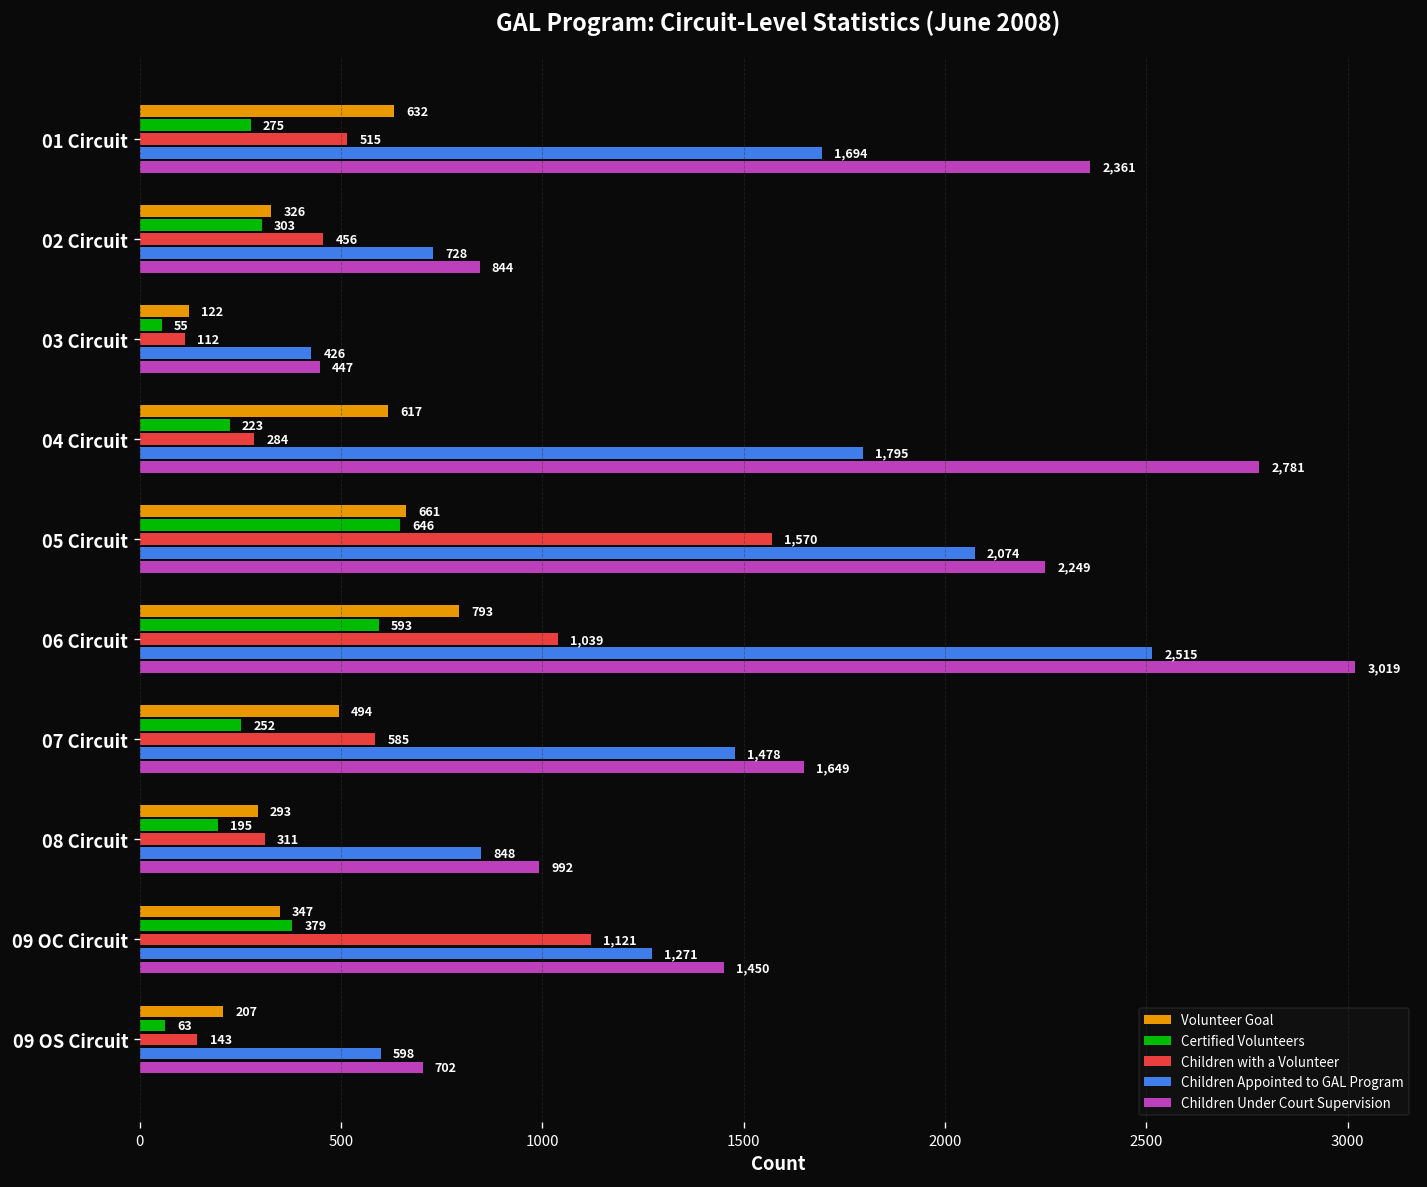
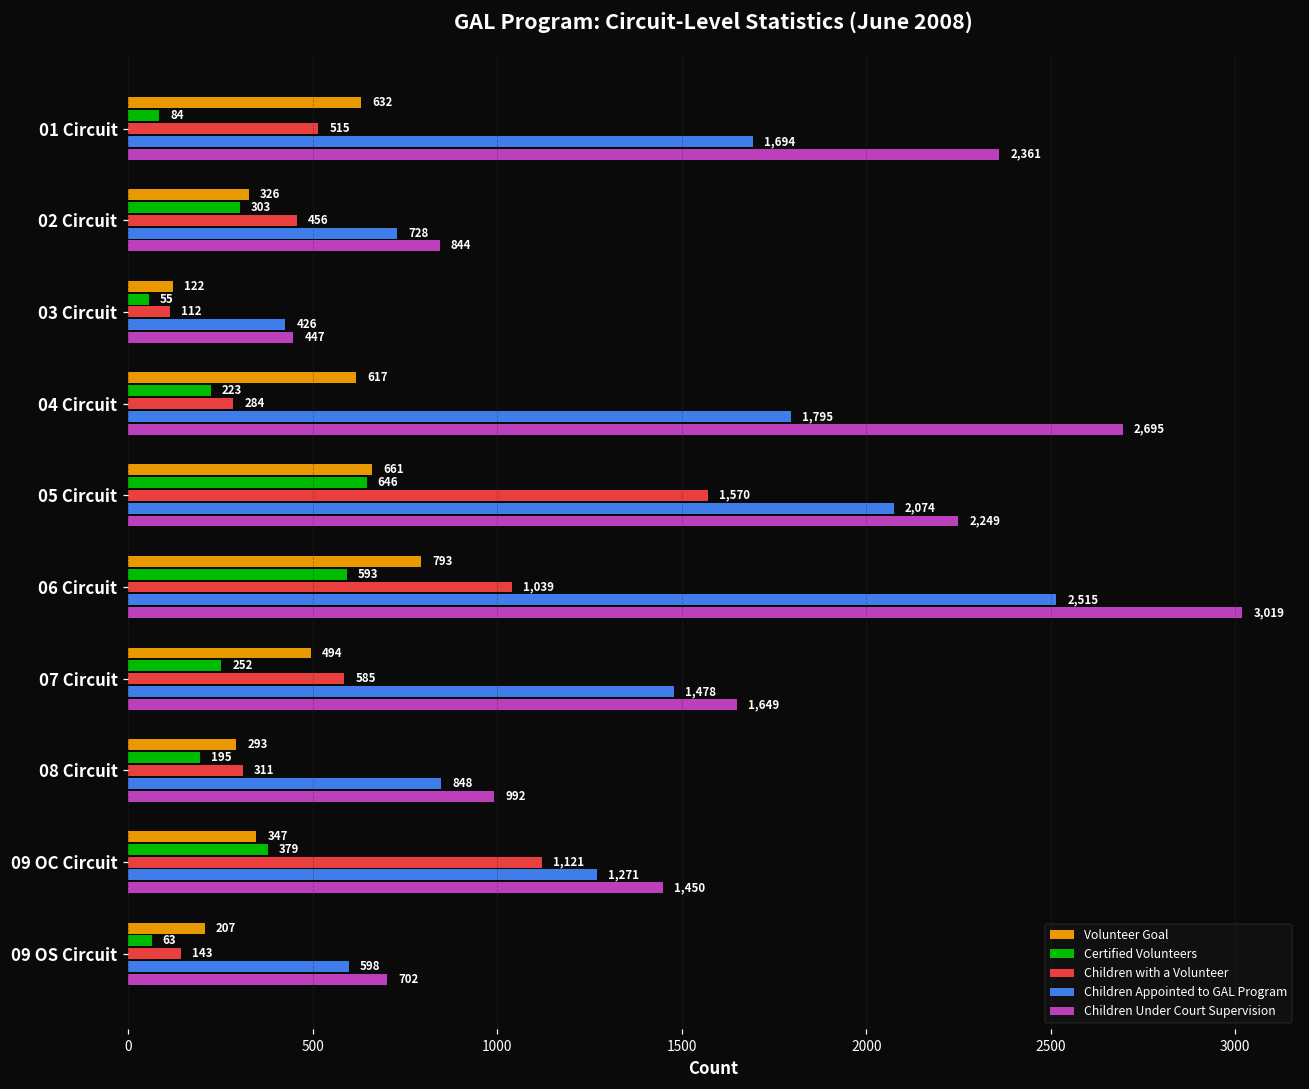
Certified Volunteers, 01 Circuit: 275 -> 84
Children Under Court Supervision, 04 Circuit: 2,781 -> 2,695
